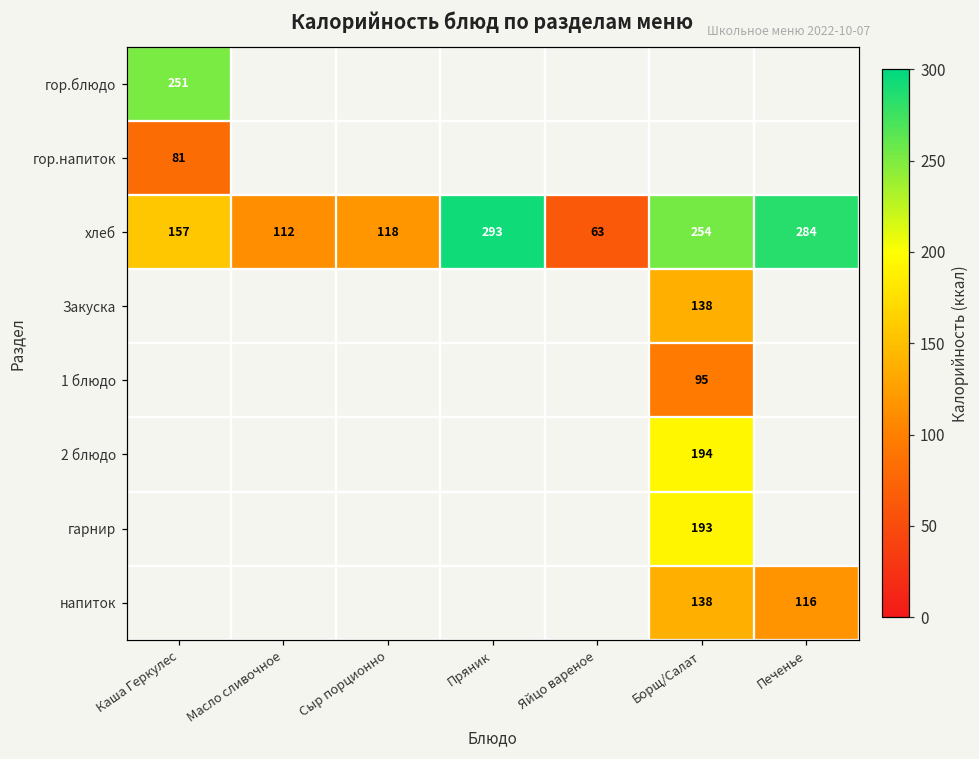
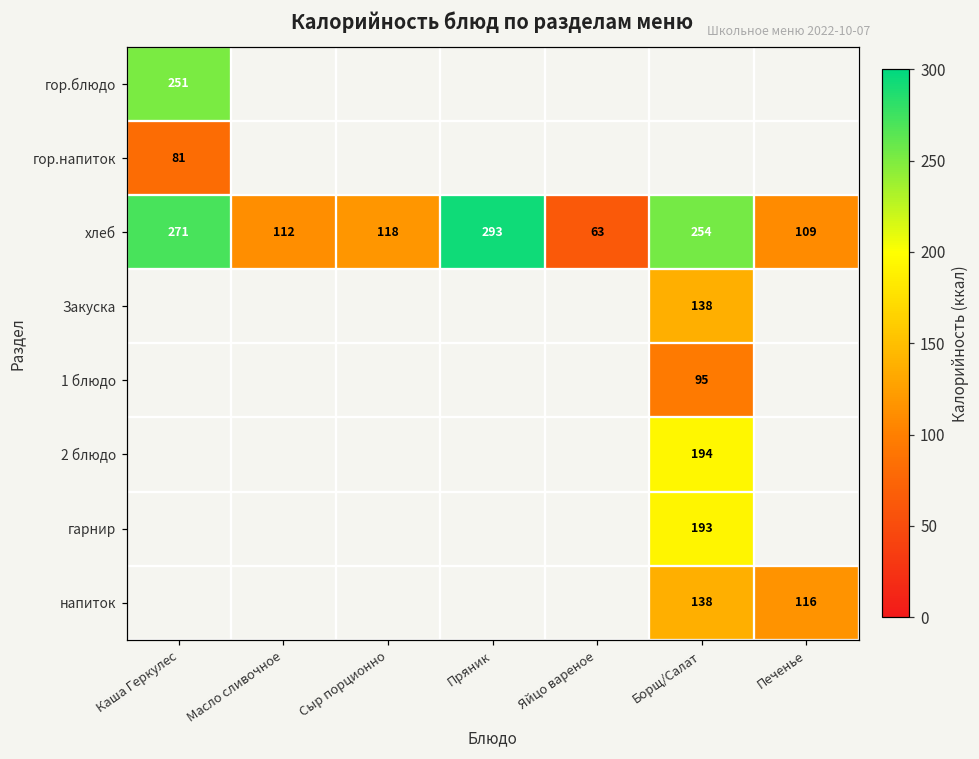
хлеб, Каша Геркулес: 157 -> 271
хлеб, Печенье: 284 -> 109
